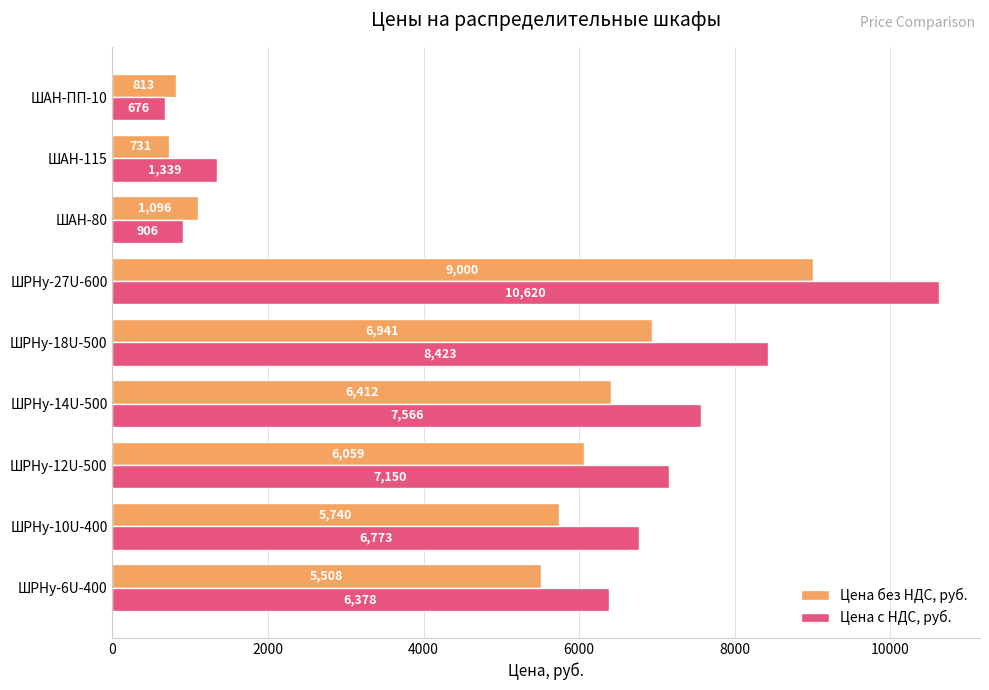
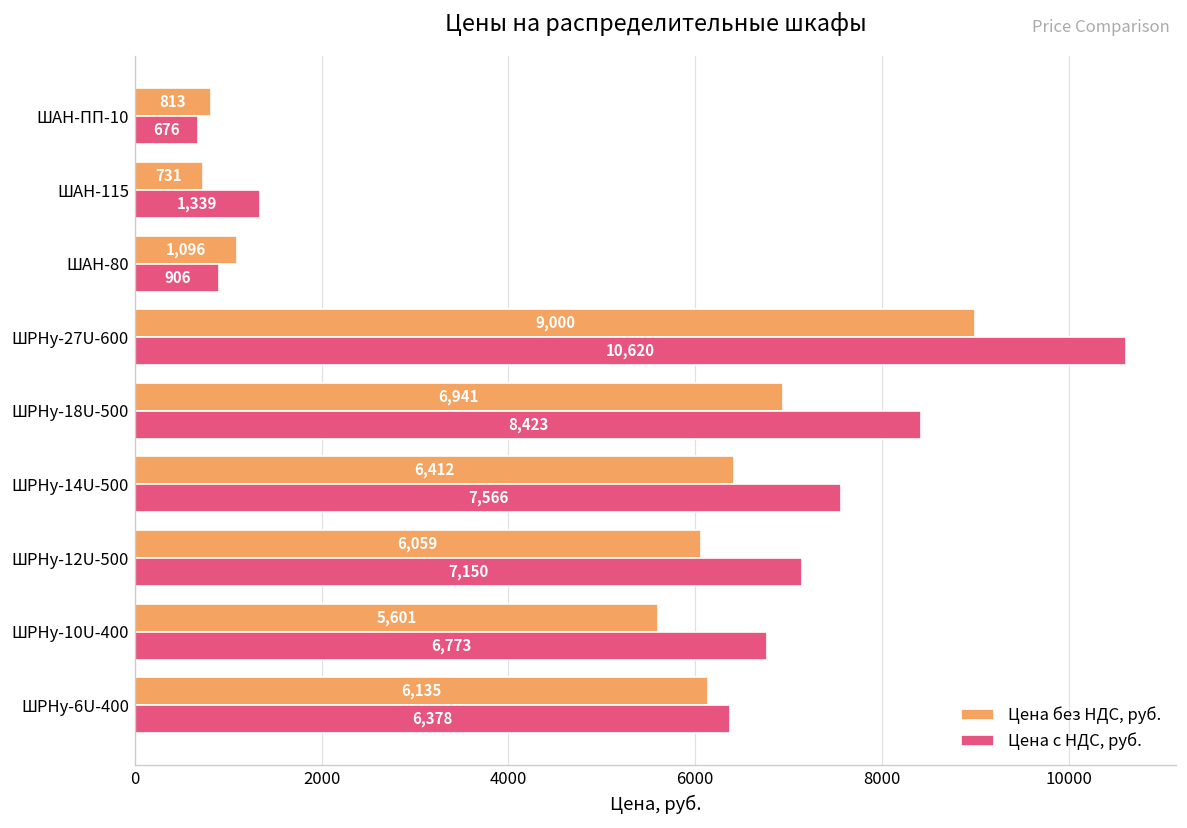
Цена без НДС, руб., ШРНу-10U-400: 5,740 -> 5,601
Цена без НДС, руб., ШРНу-6U-400: 5,508 -> 6,135
